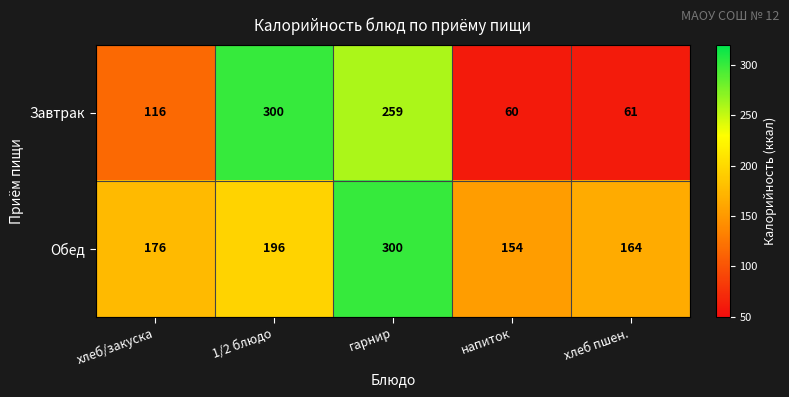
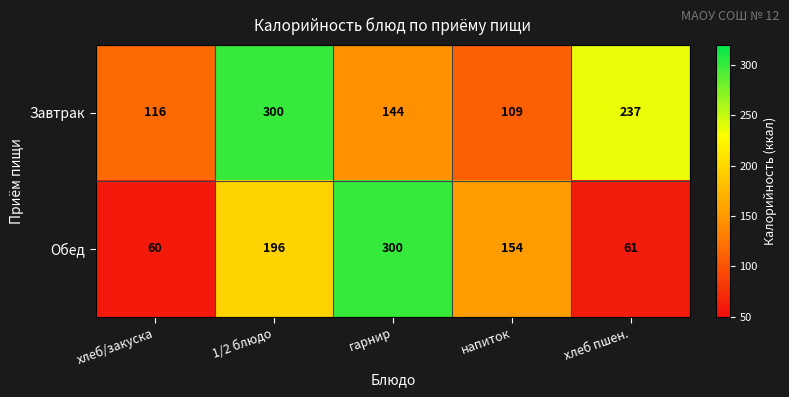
Завтрак, гарнир: 259 -> 144
Завтрак, напиток: 60 -> 109
Завтрак, хлеб пшен.: 61 -> 237
Обед, хлеб/закуска: 176 -> 60
Обед, хлеб пшен.: 164 -> 61
